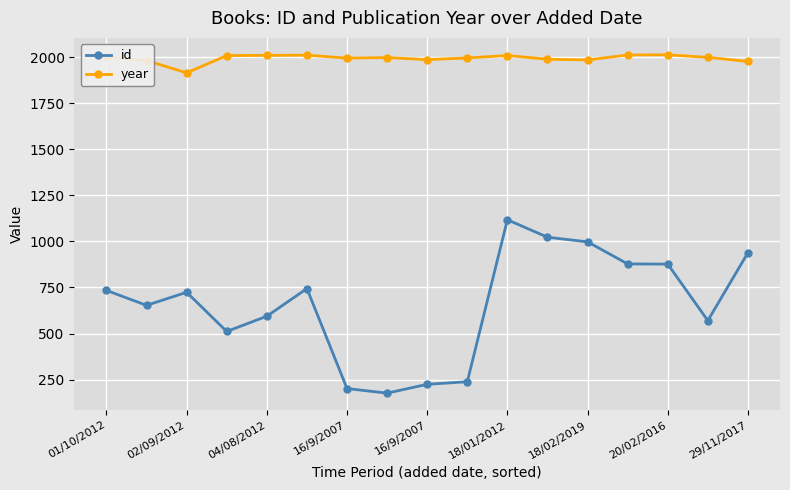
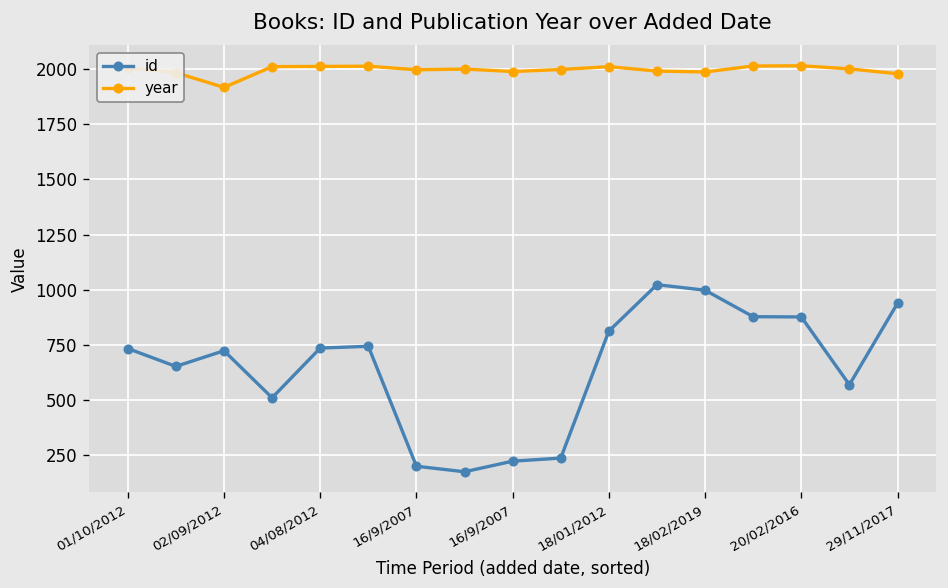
id, 04/08/2012: 590 -> 740
id, 18/01/2012: 1120 -> 810
